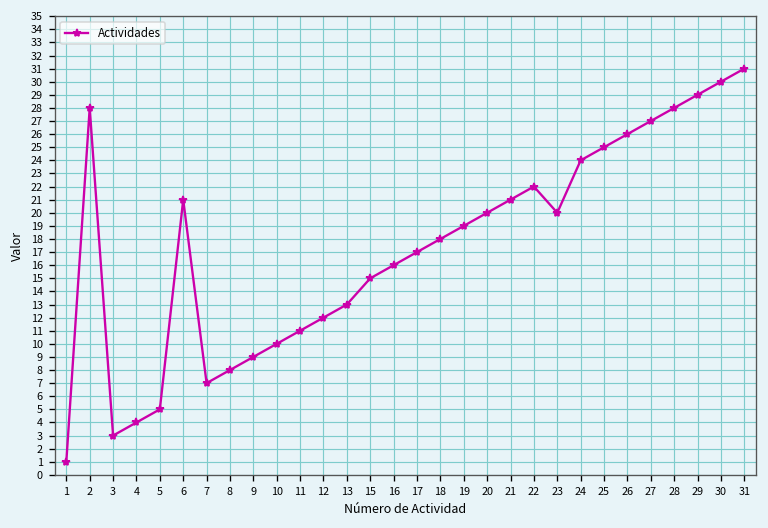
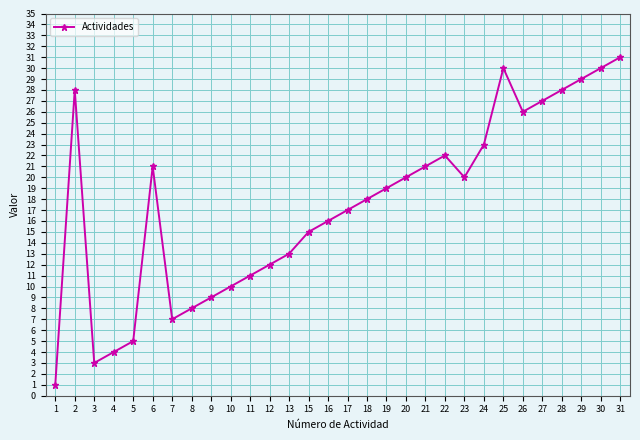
24: 24 -> 23
25: 25 -> 30
